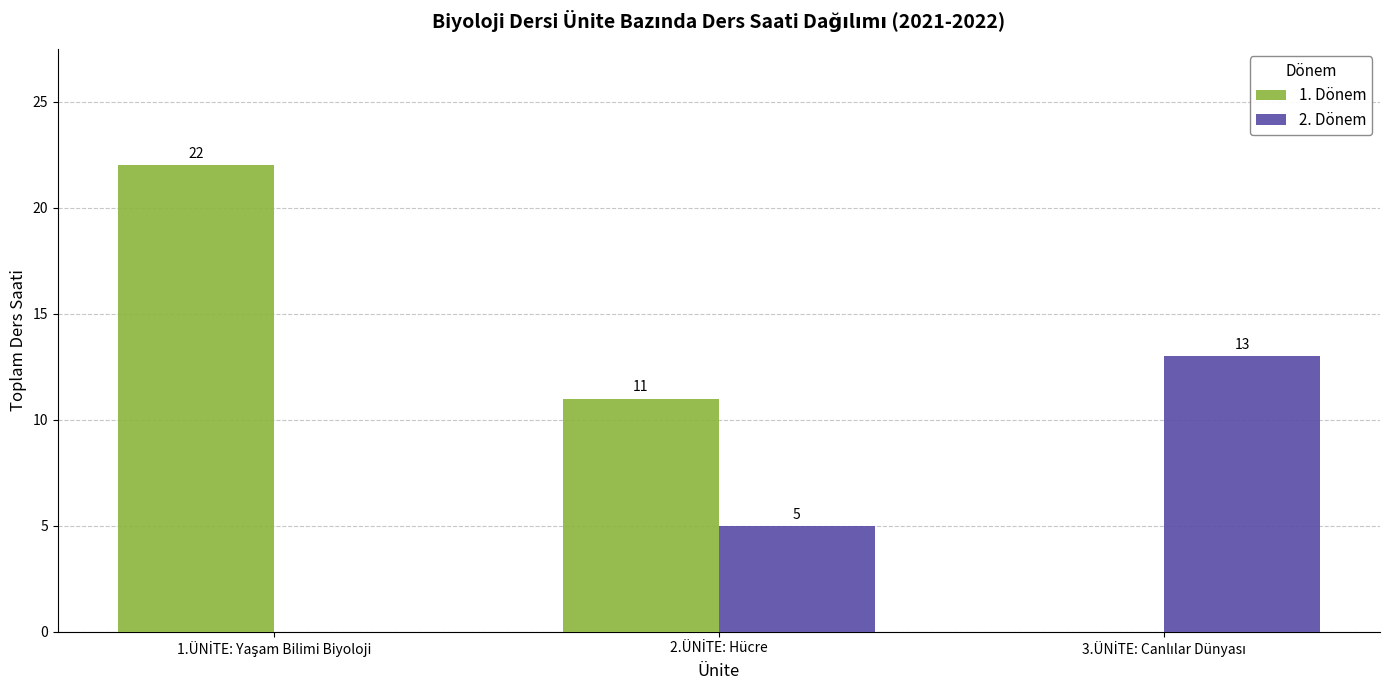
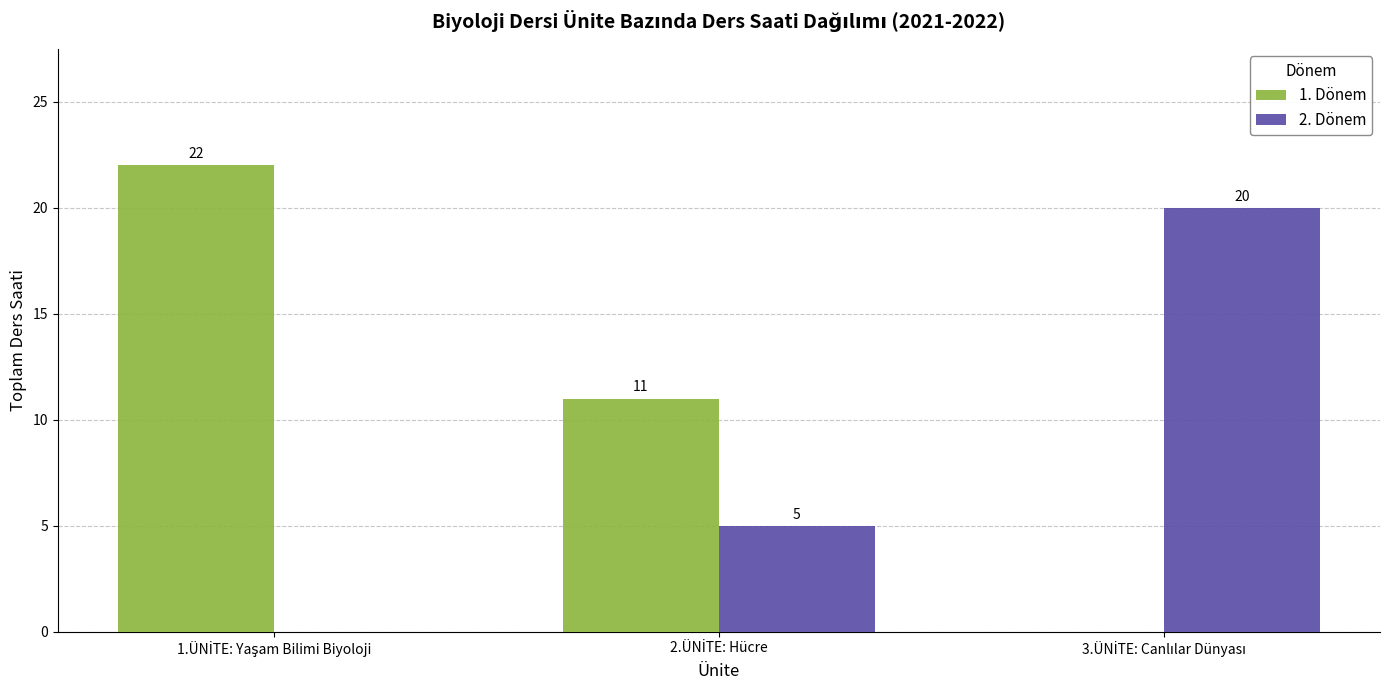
2. Dönem, 3.ÜNİTE: Canlılar Dünyası: 13 -> 20
